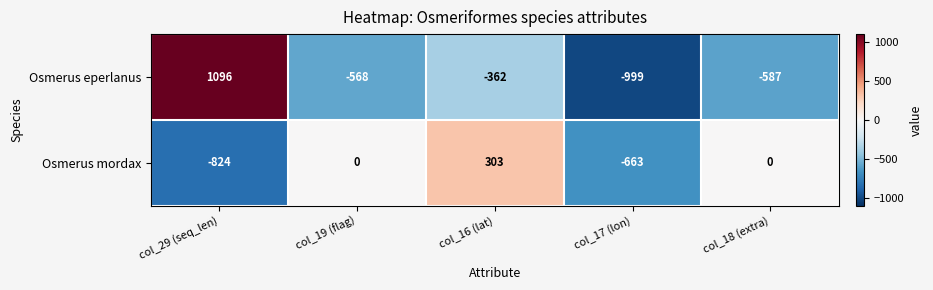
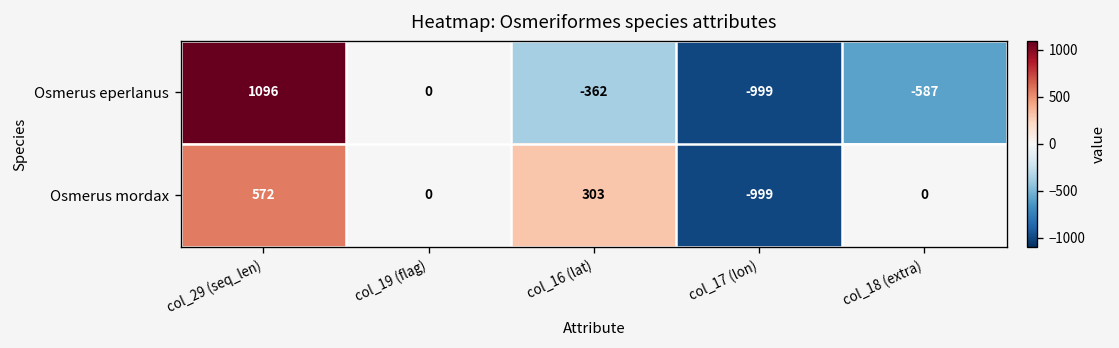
Osmerus eperlanus, col_19 (flag): -568 -> 0
Osmerus mordax, col_29 (seq_len): -824 -> 572
Osmerus mordax, col_17 (lon): -663 -> -999
